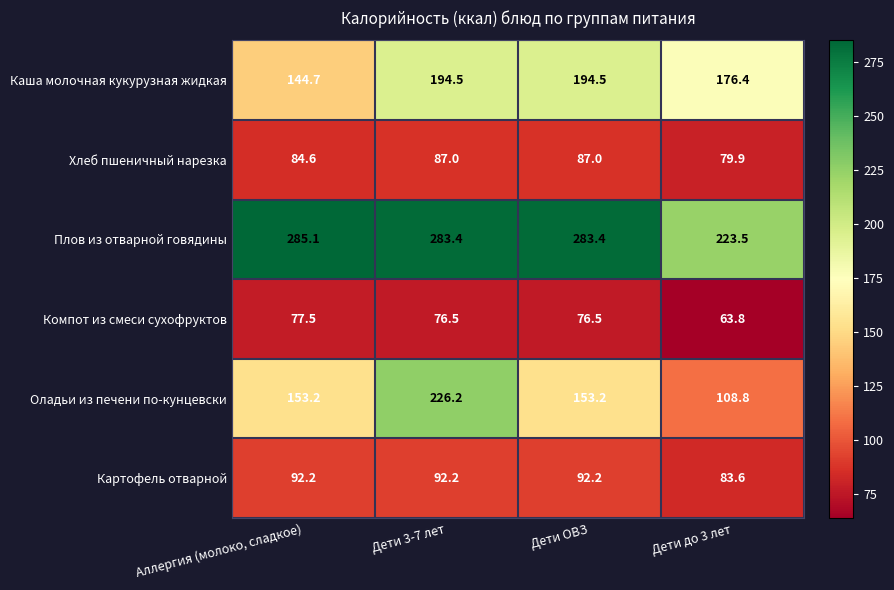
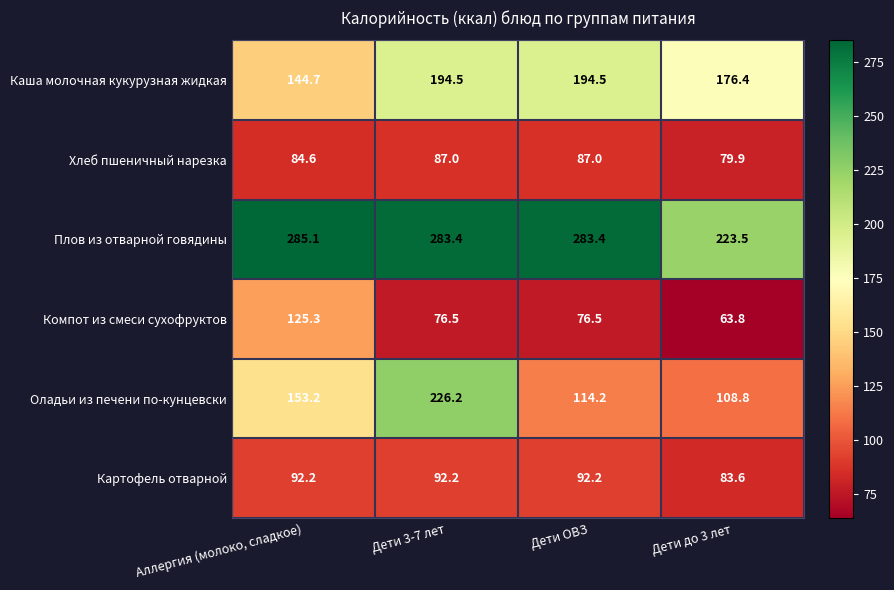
Компот из смеси сухофруктов, Аллергия (молоко, сладкое): 77.5 -> 125.3
Оладьи из печени по-кунцевски, Дети ОВЗ: 153.2 -> 114.2
